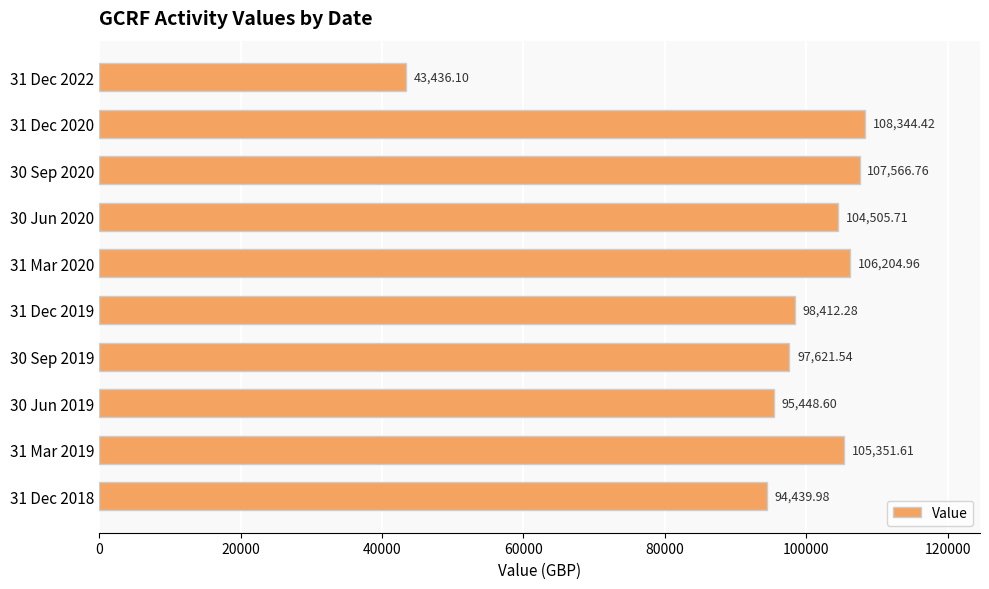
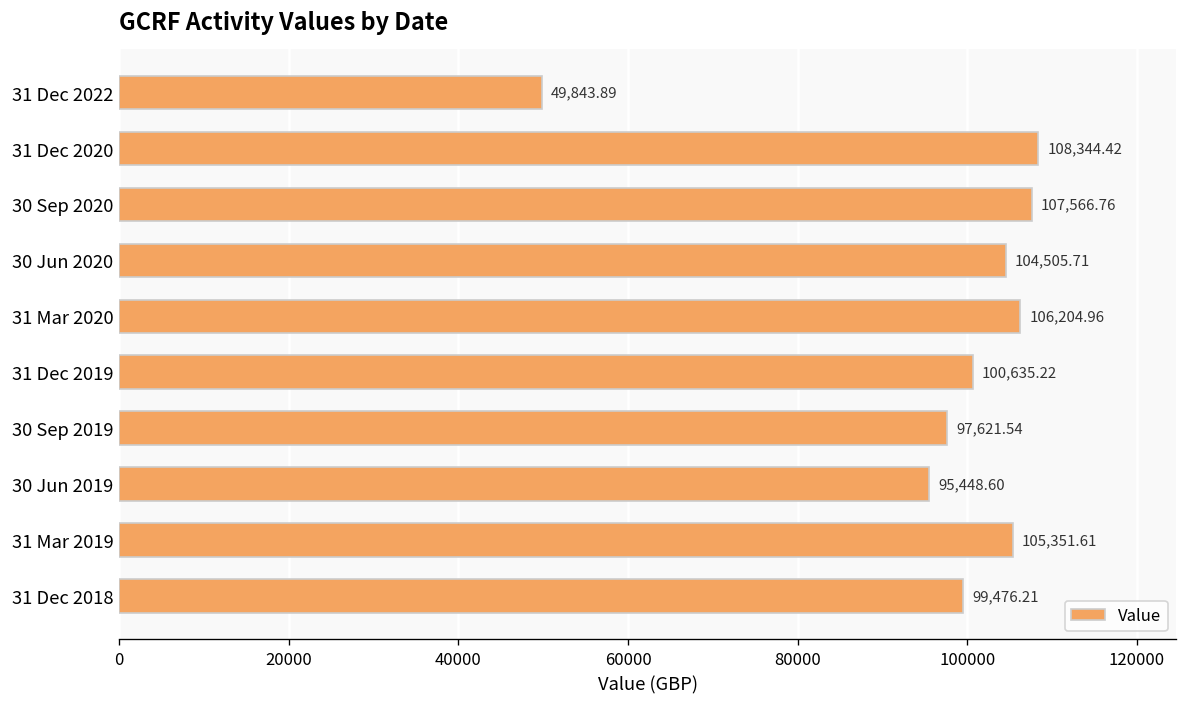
31 Dec 2022: 43,436.10 -> 49,843.89
31 Dec 2019: 98,412.28 -> 100,635.22
31 Dec 2018: 94,439.98 -> 99,476.21
